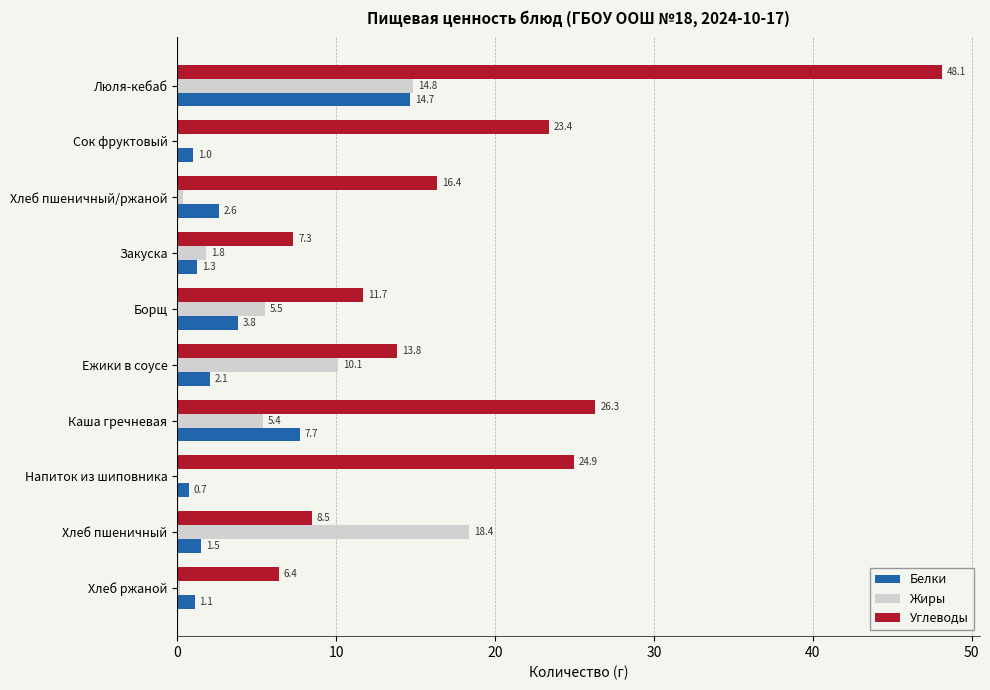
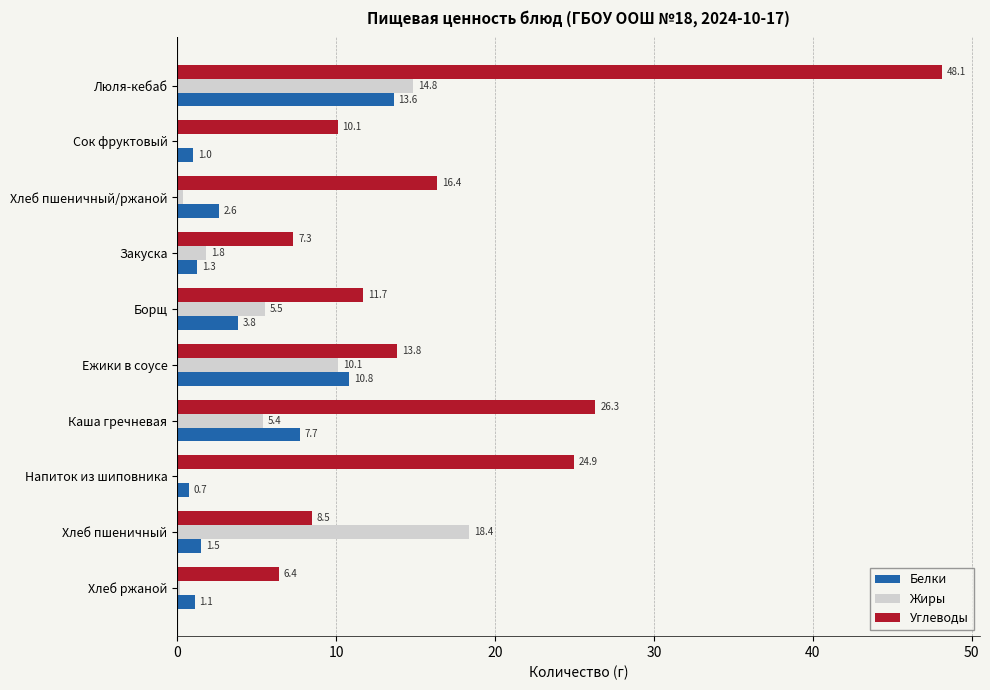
Белки, Люля-кебаб: 14.7 -> 13.6
Углеводы, Сок фруктовый: 23.4 -> 10.1
Белки, Ежики в соусе: 2.1 -> 10.8
